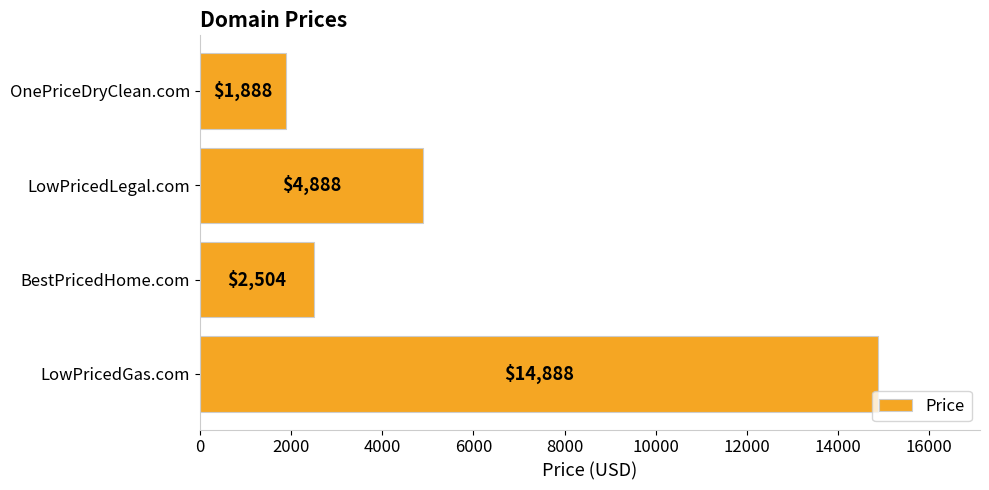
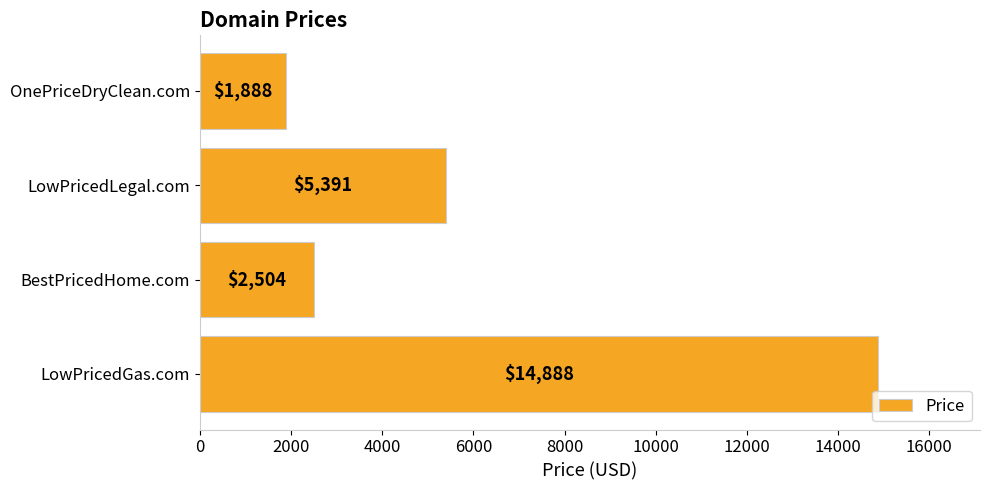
LowPricedLegal.com: $4,888 -> $5,391
